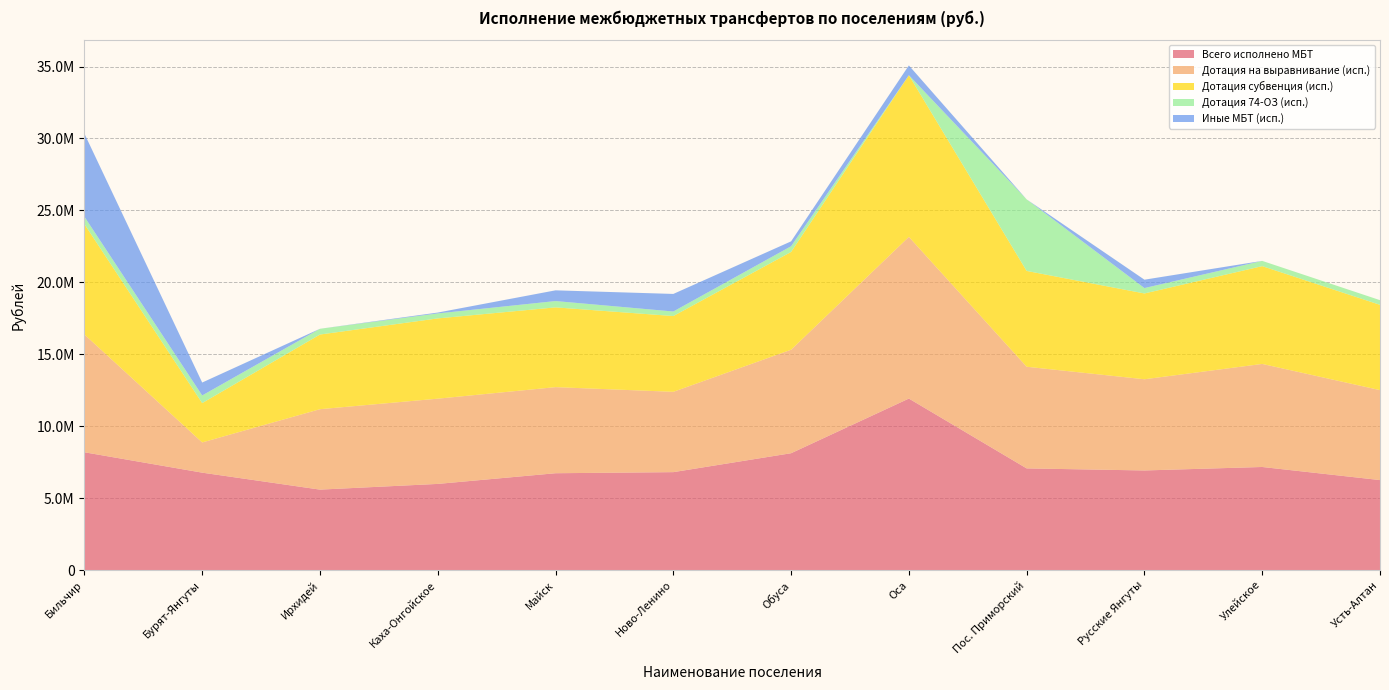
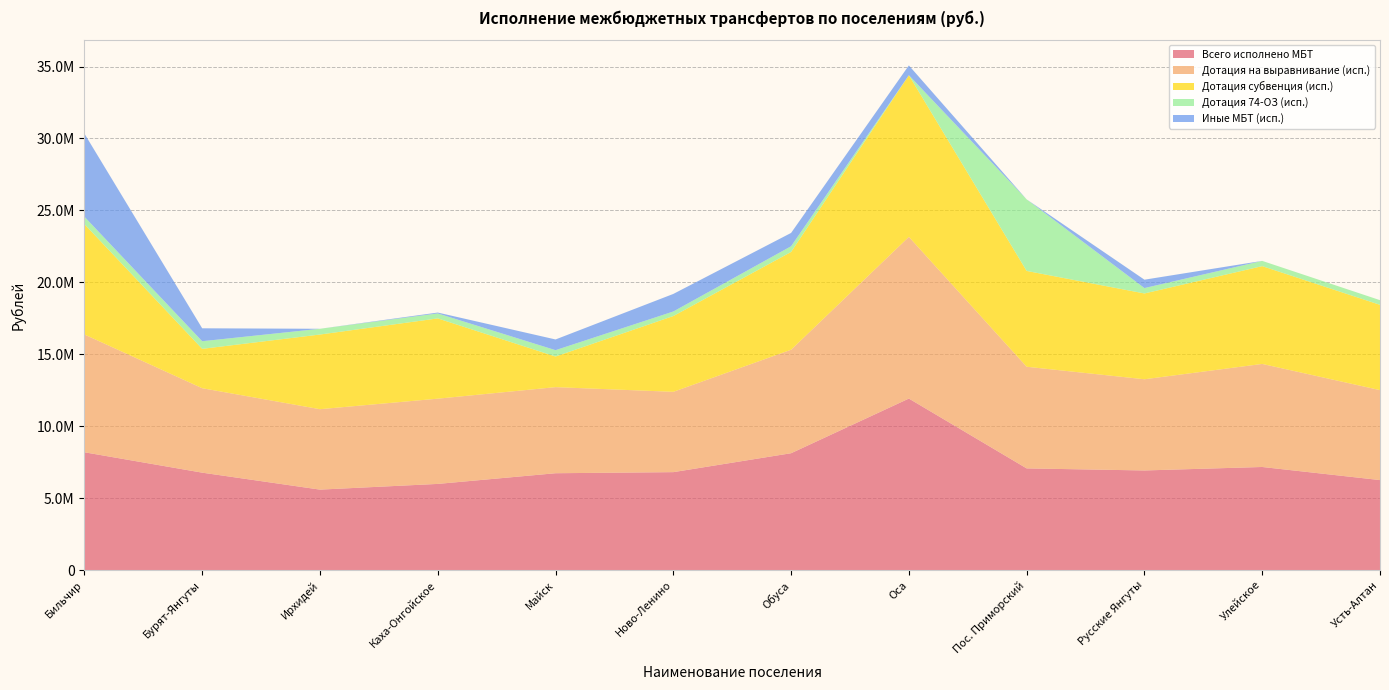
Дотация на выравнивание (исп.), Бурят-Янгуты: 2100000 -> 5900000
Дотация субвенция (исп.), Майск: 5500000 -> 2100000
Иные МБТ (исп.), Обуса: 300000 -> 900000
